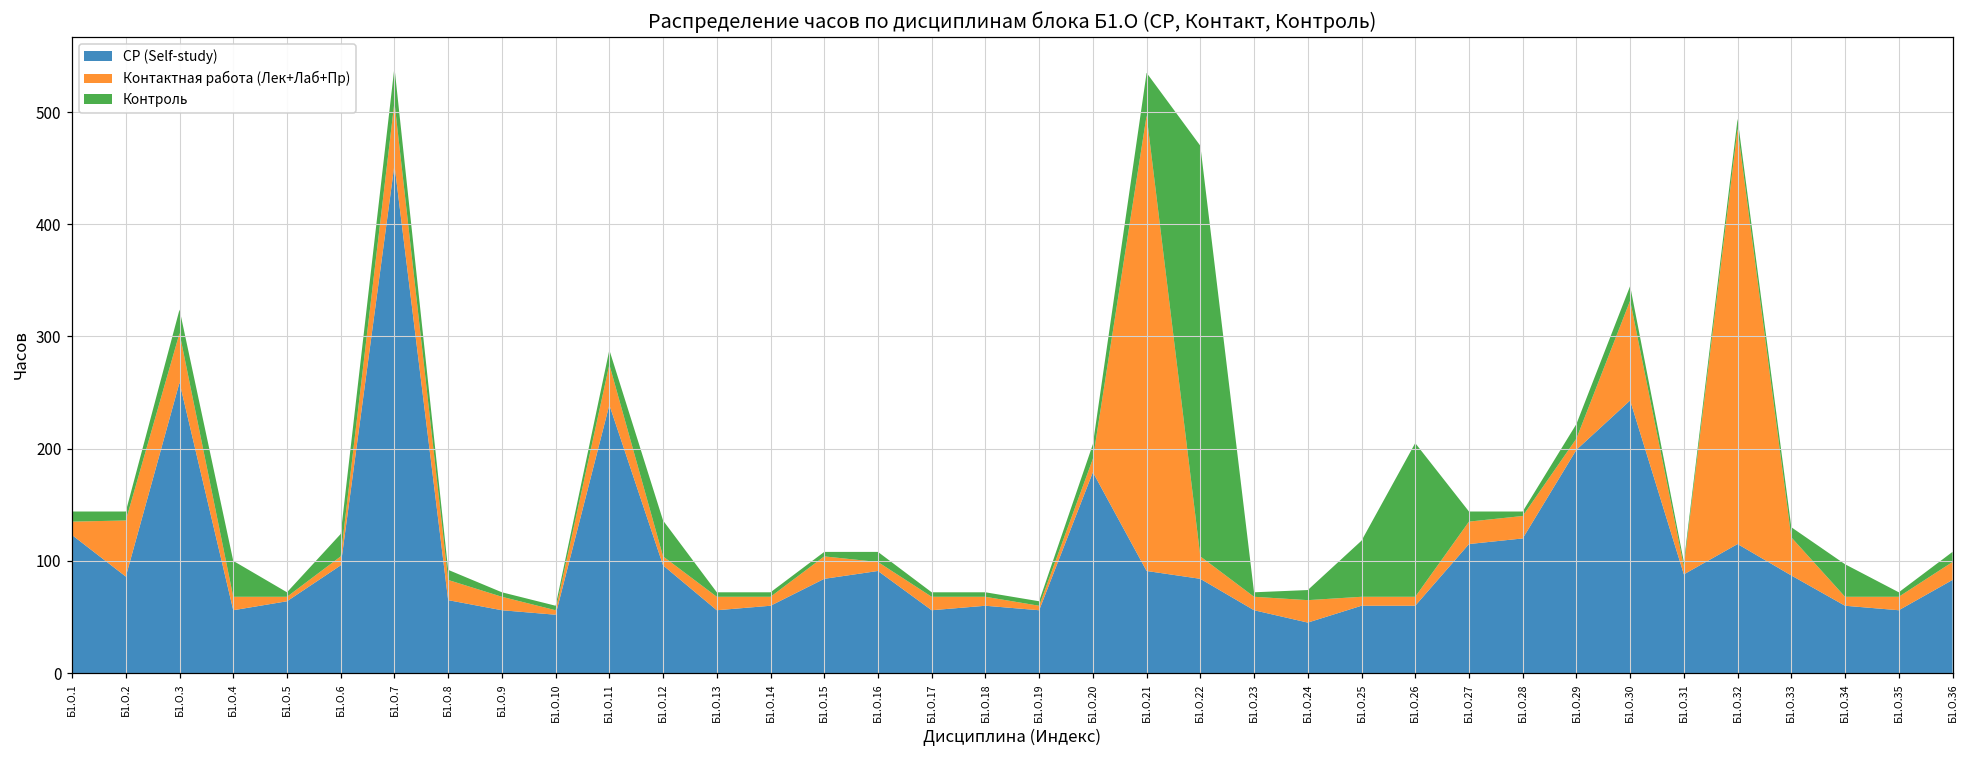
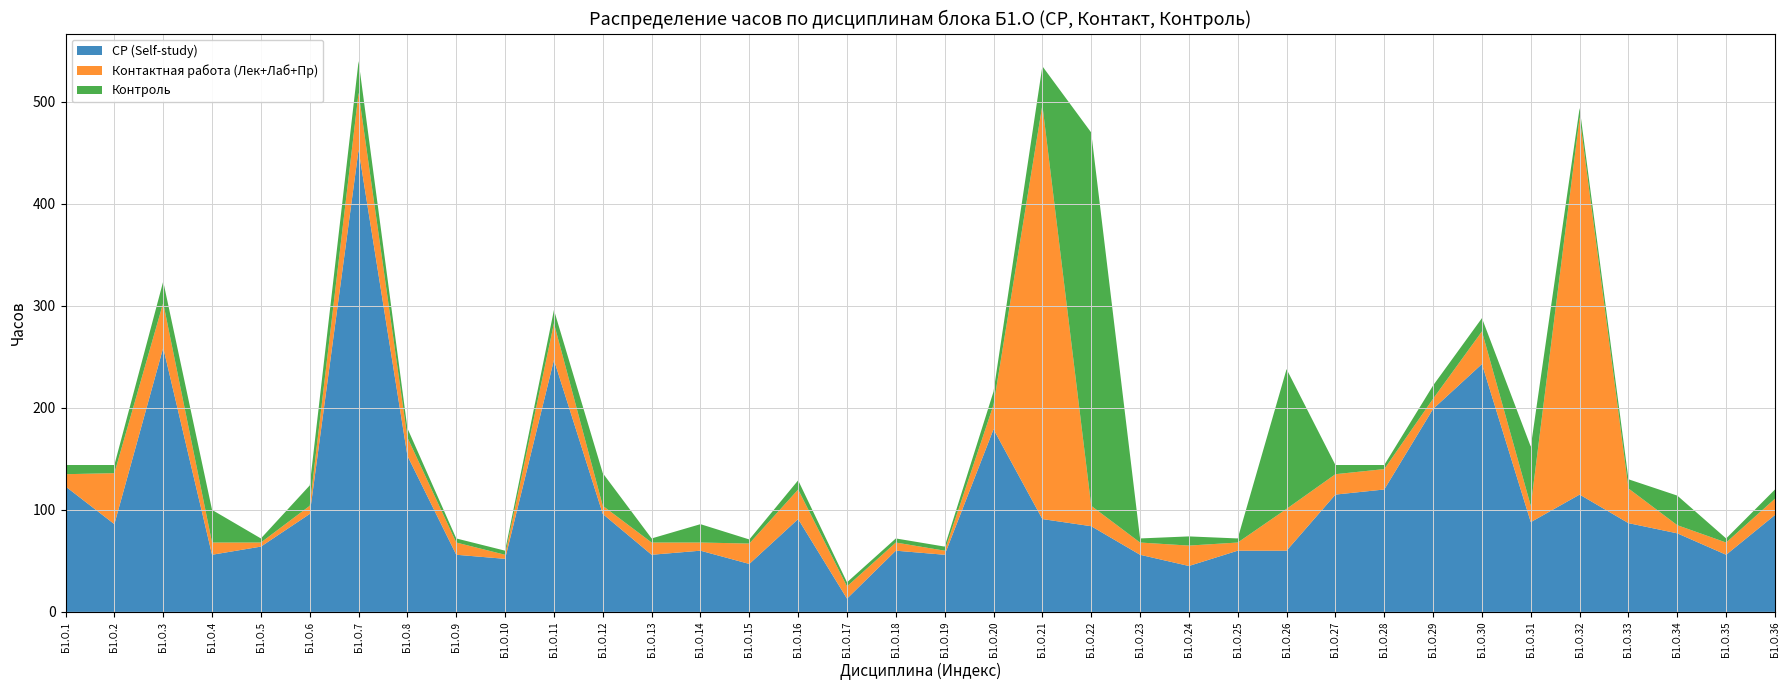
СР (Self-study), Б1.О.8: 65 -> 153
СР (Self-study), Б1.О.11: 239 -> 247
Контроль, Б1.О.14: 4 -> 18
СР (Self-study), Б1.О.15: 84 -> 47
Контактная работа (Лек+Лаб+Пр), Б1.О.16: 8 -> 29
СР (Self-study), Б1.О.17: 56 -> 13
Контактная работа (Лек+Лаб+Пр), Б1.О.20: 12 -> 24
Контроль, Б1.О.25: 50 -> 4
Контактная работа (Лек+Лаб+Пр), Б1.О.26: 8 -> 41
Контактная работа (Лек+Лаб+Пр), Б1.О.30: 89 -> 32
Контактная работа (Лек+Лаб+Пр), Б1.О.31: 7 -> 16
Контроль, Б1.О.31: 4 -> 58
СР (Self-study), Б1.О.34: 60 -> 77
СР (Self-study), Б1.О.36: 83 -> 95
